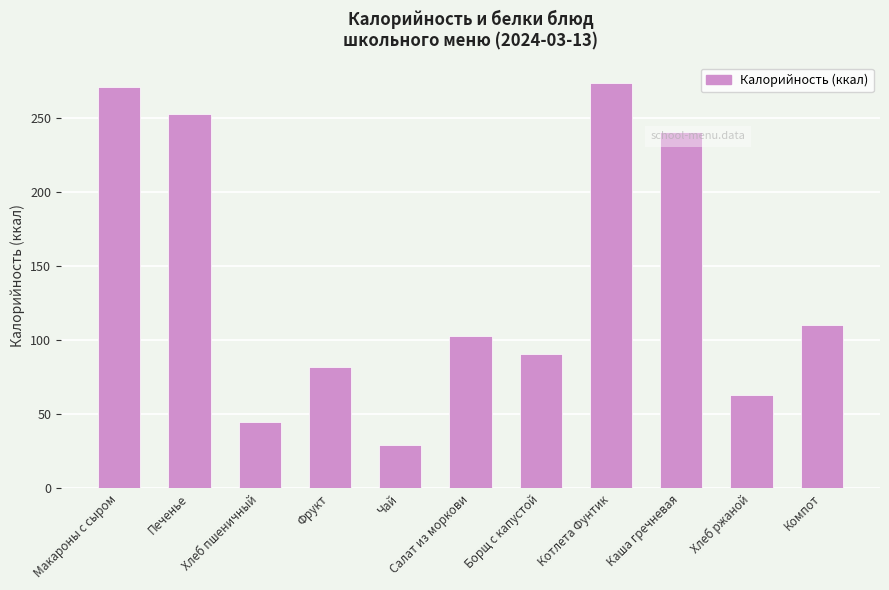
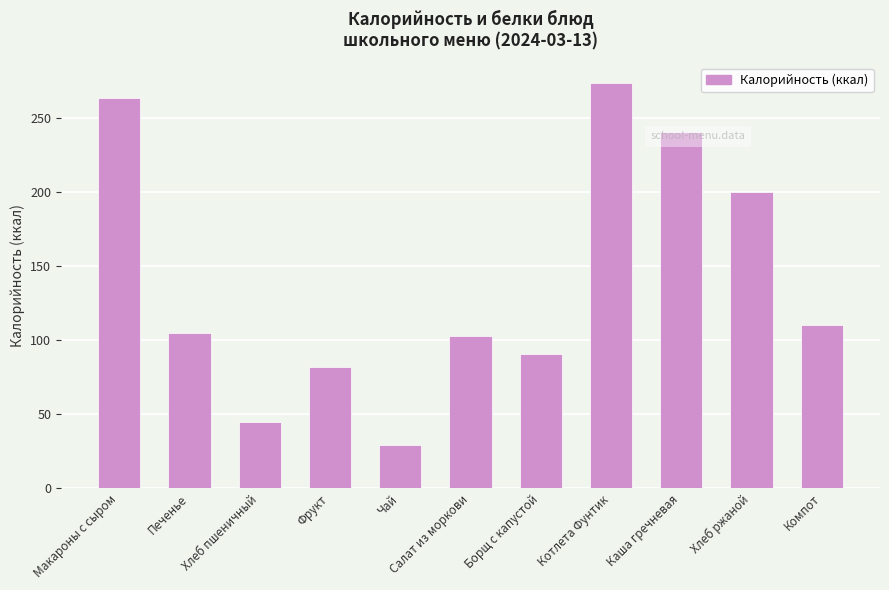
Макароны с сыром: 271 -> 264
Печенье: 253 -> 105
Хлеб ржаной: 63 -> 200
